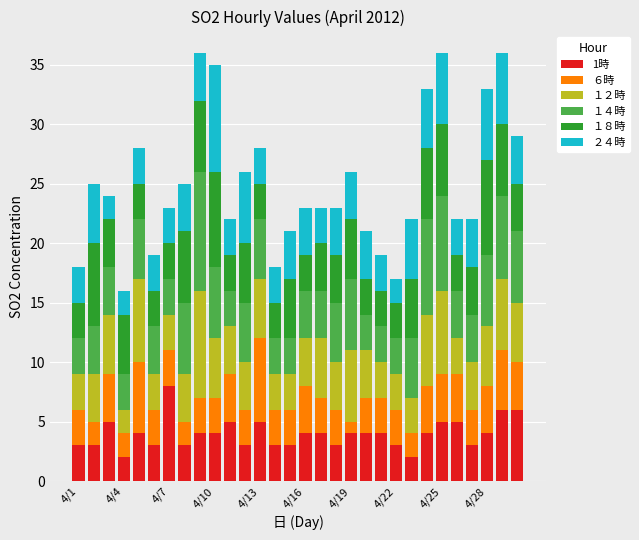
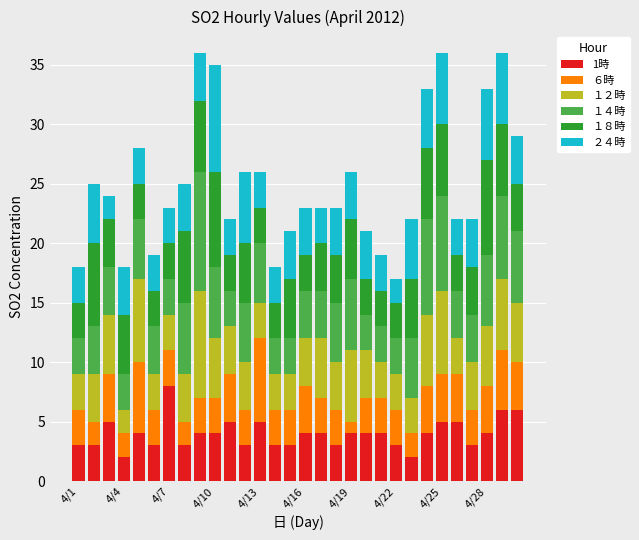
２４時, 4/4: 2 -> 4
１２時, 4/13: 5 -> 3
